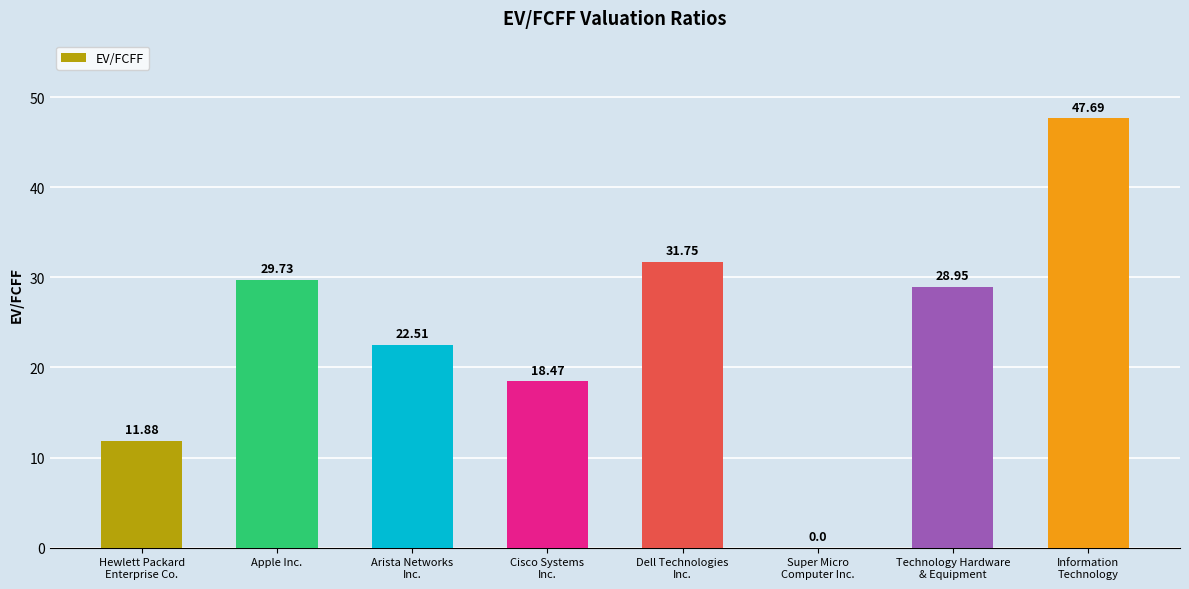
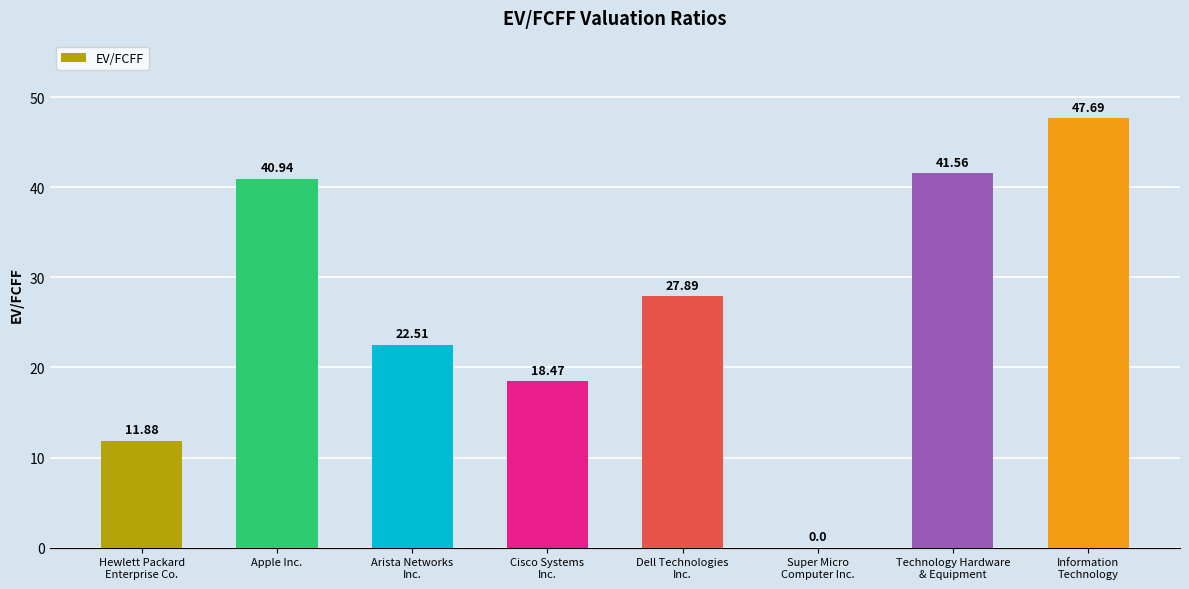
Apple Inc.: 29.73 -> 40.94
Dell Technologies Inc.: 31.75 -> 27.89
Technology Hardware & Equipment: 28.95 -> 41.56
